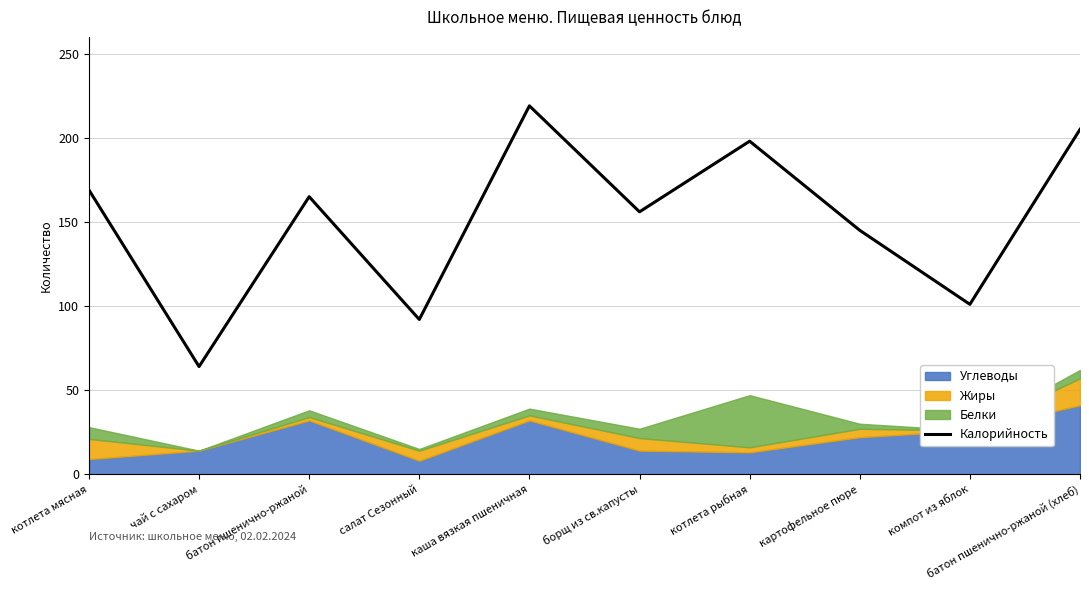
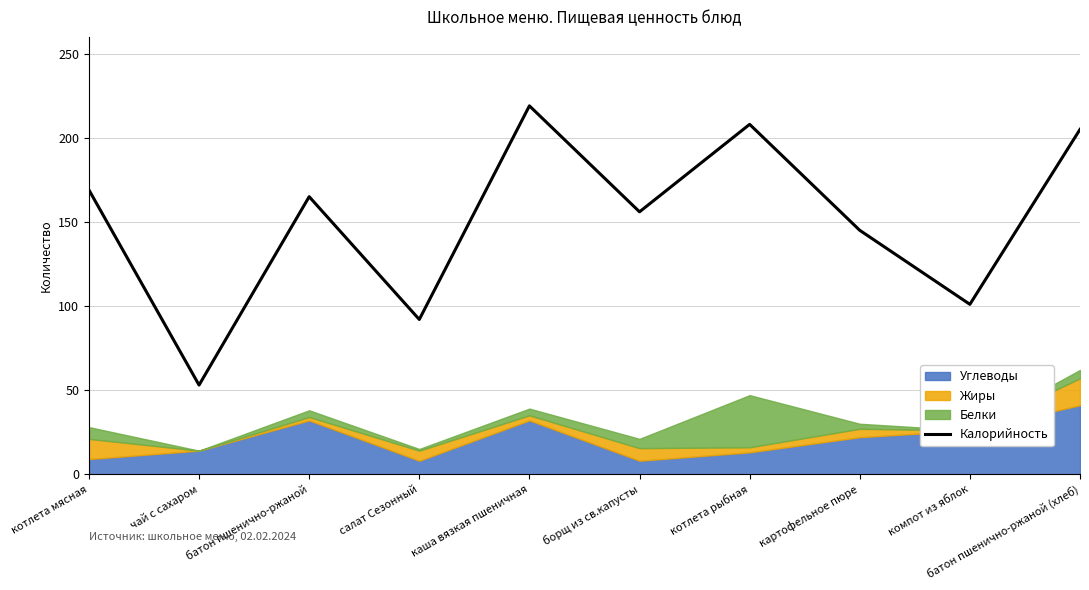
Калорийность, чай с сахаром: 64 -> 53
Углеводы, борщ из св.капусты: 14 -> 8
Калорийность, котлета рыбная: 198 -> 208
